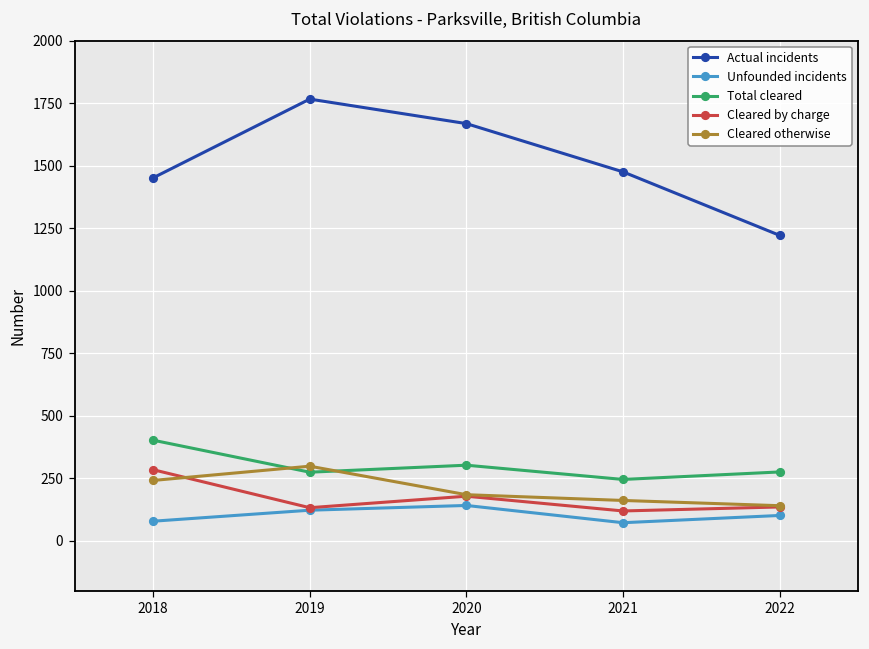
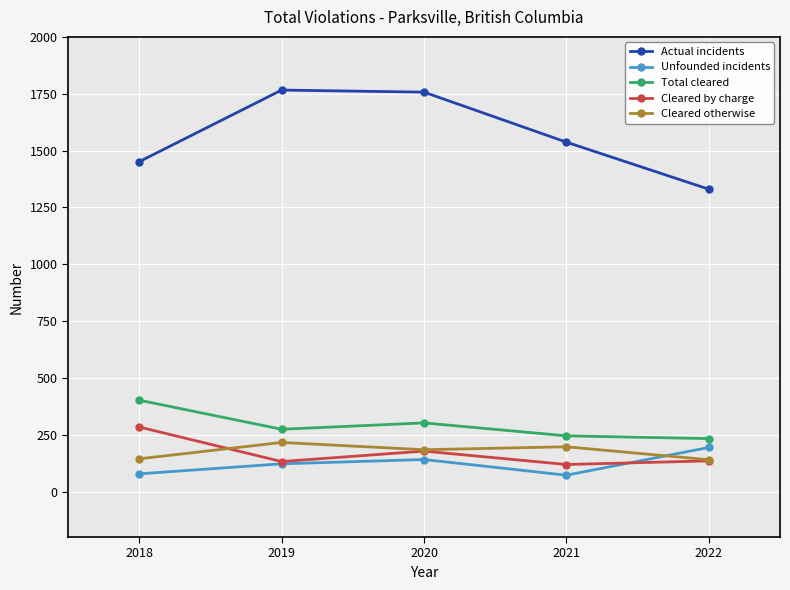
Cleared otherwise, 2018: 240 -> 140
Cleared otherwise, 2019: 300 -> 220
Actual incidents, 2020: 1670 -> 1760
Actual incidents, 2021: 1480 -> 1540
Cleared otherwise, 2021: 160 -> 200
Actual incidents, 2022: 1220 -> 1330
Unfounded incidents, 2022: 100 -> 190
Total cleared, 2022: 280 -> 230
